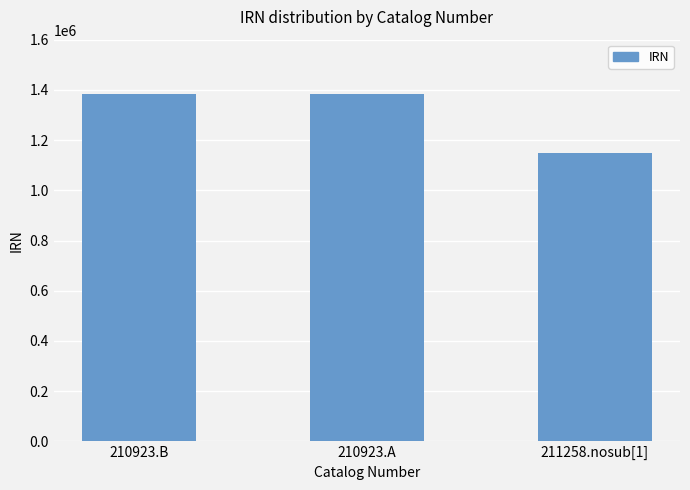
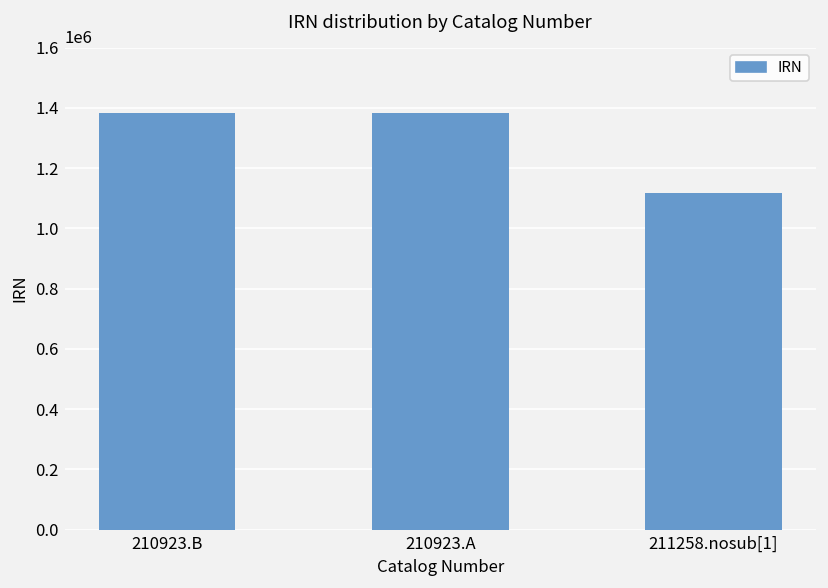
211258.nosub[1]: 1150000 -> 1120000
